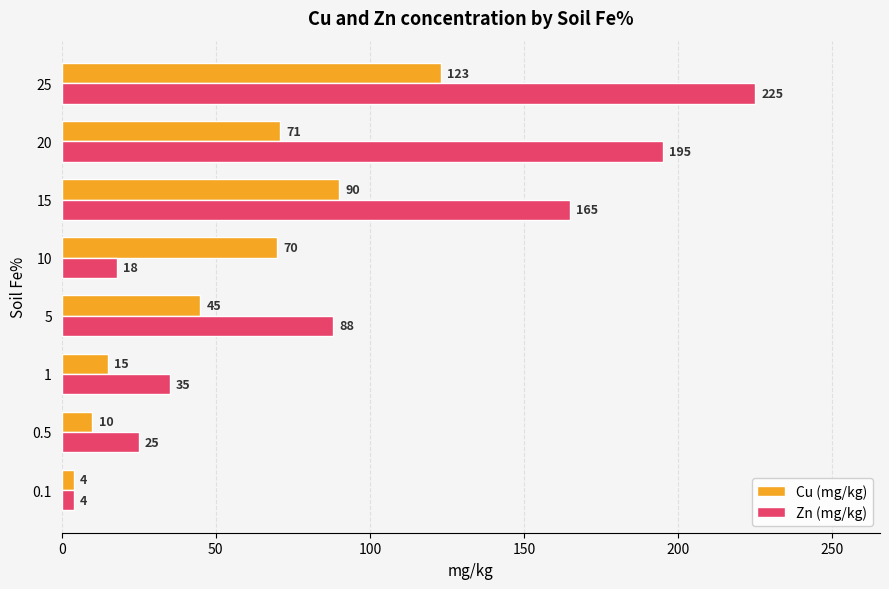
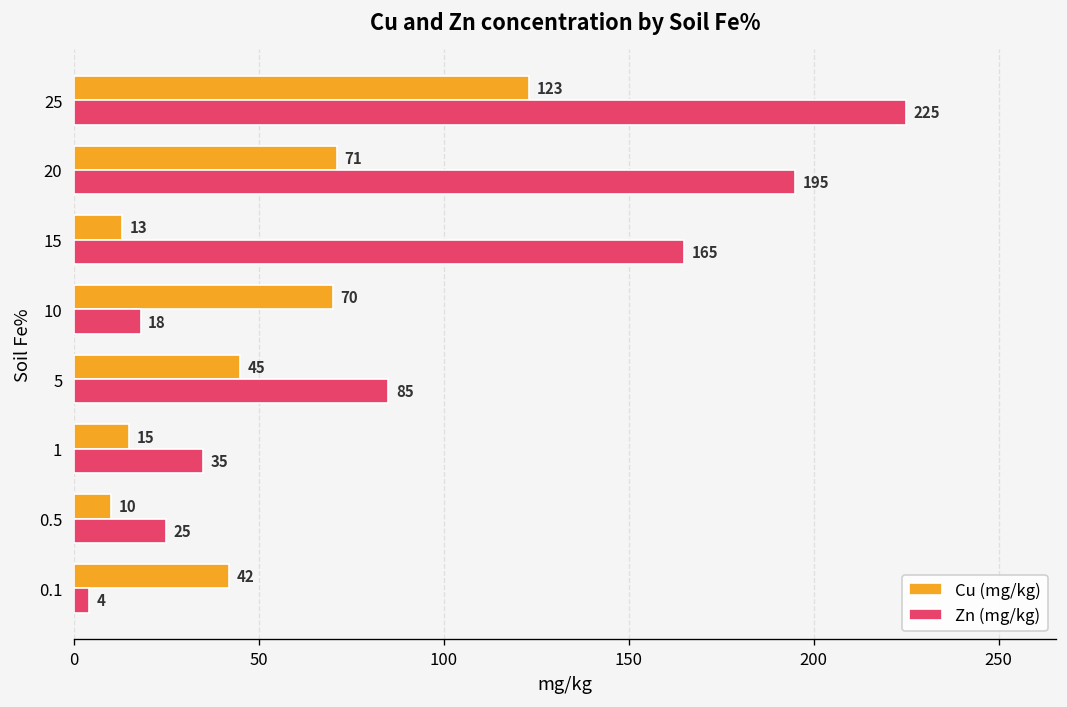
Cu (mg/kg), 15: 90 -> 13
Zn (mg/kg), 5: 88 -> 85
Cu (mg/kg), 0.1: 4 -> 42
